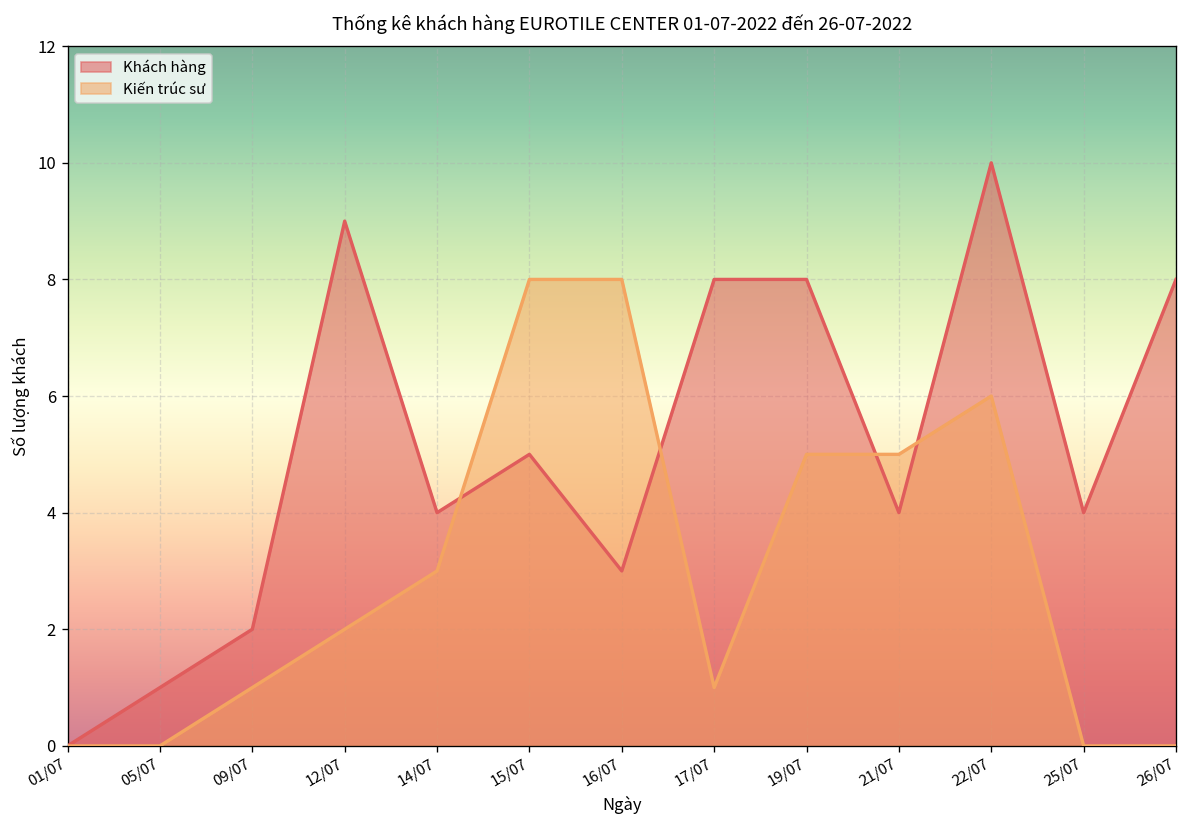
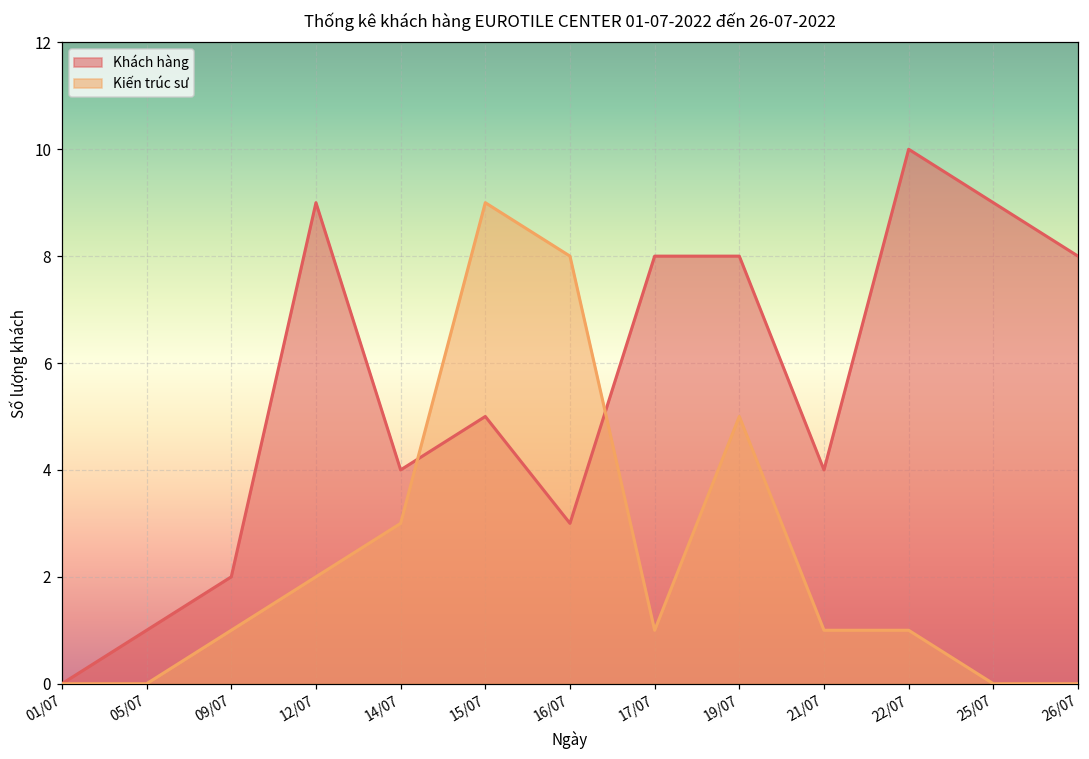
Kiến trúc sư, 15/07: 8 -> 9
Kiến trúc sư, 21/07: 5 -> 1
Kiến trúc sư, 22/07: 6 -> 1
Khách hàng, 25/07: 4 -> 9
